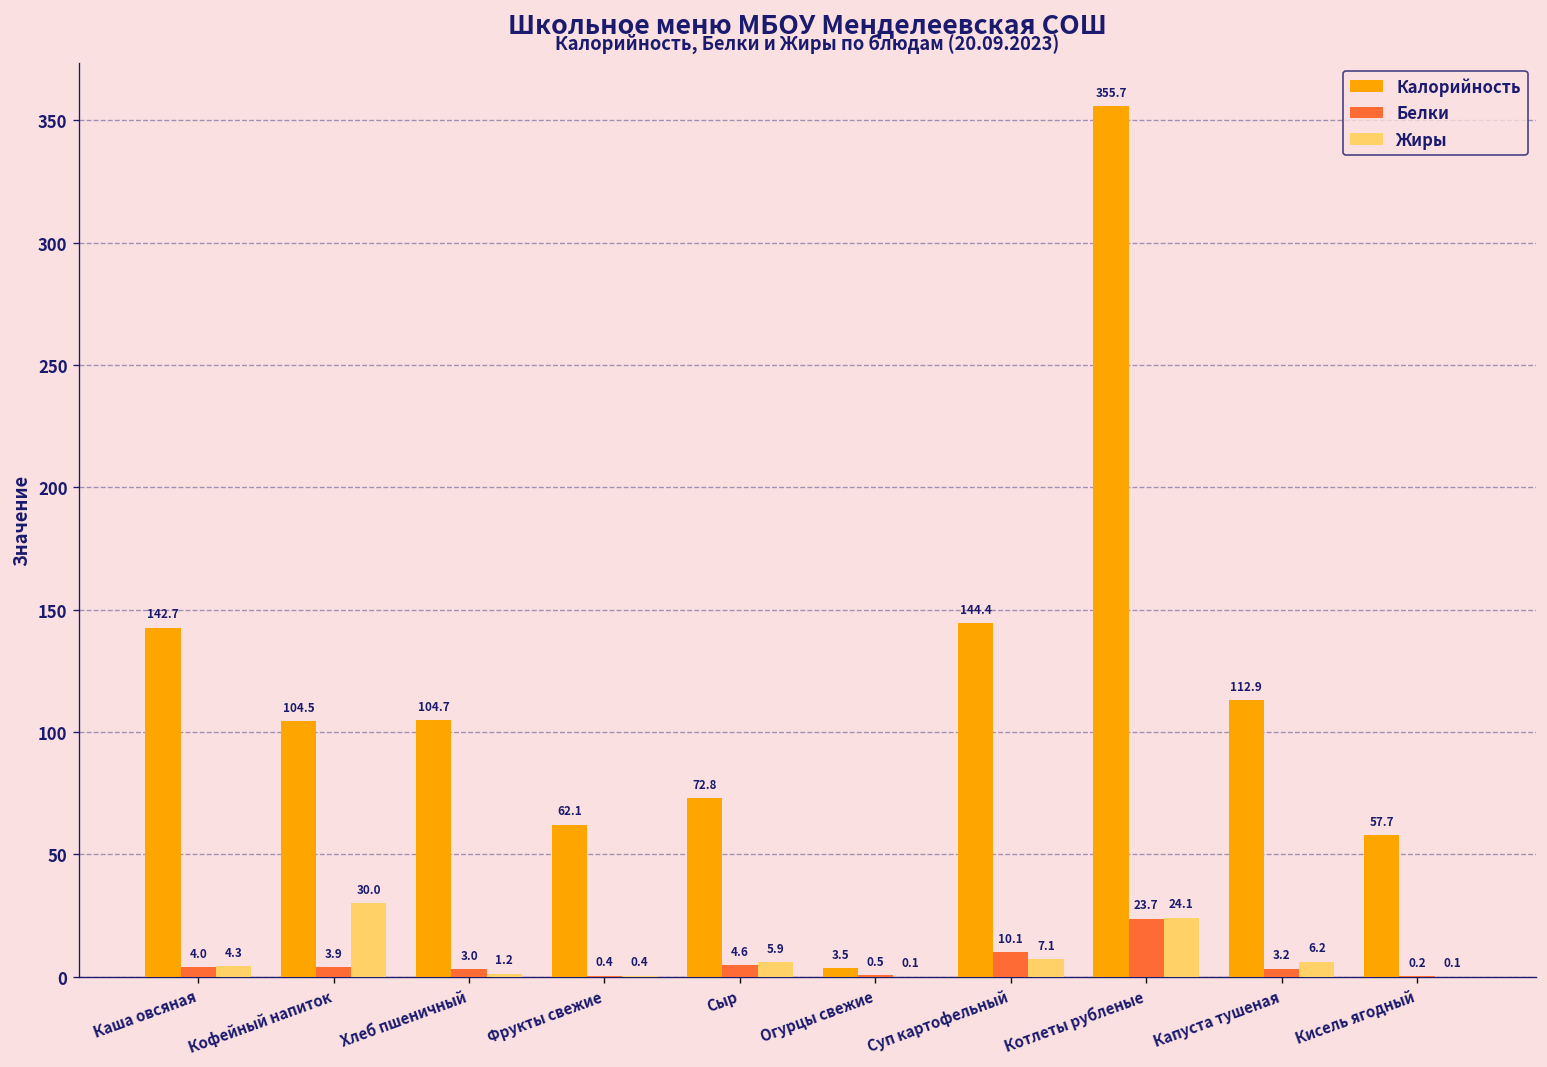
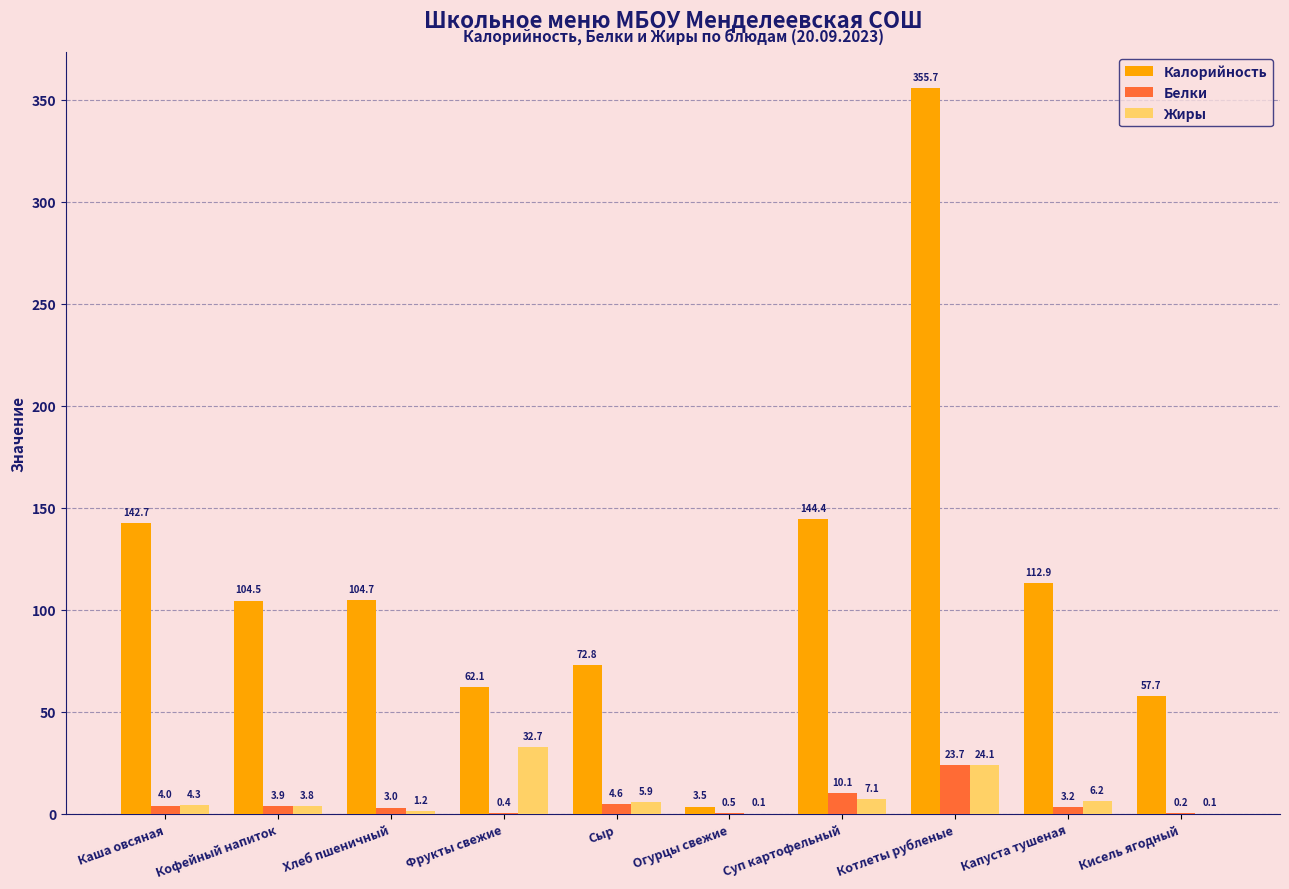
Жиры, Кофейный напиток: 30.0 -> 3.8
Жиры, Фрукты свежие: 0.4 -> 32.7
